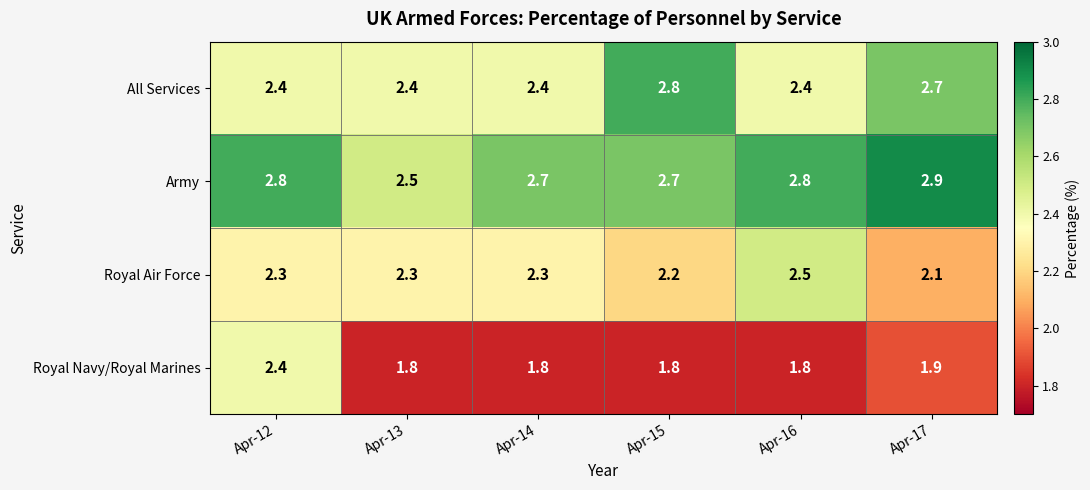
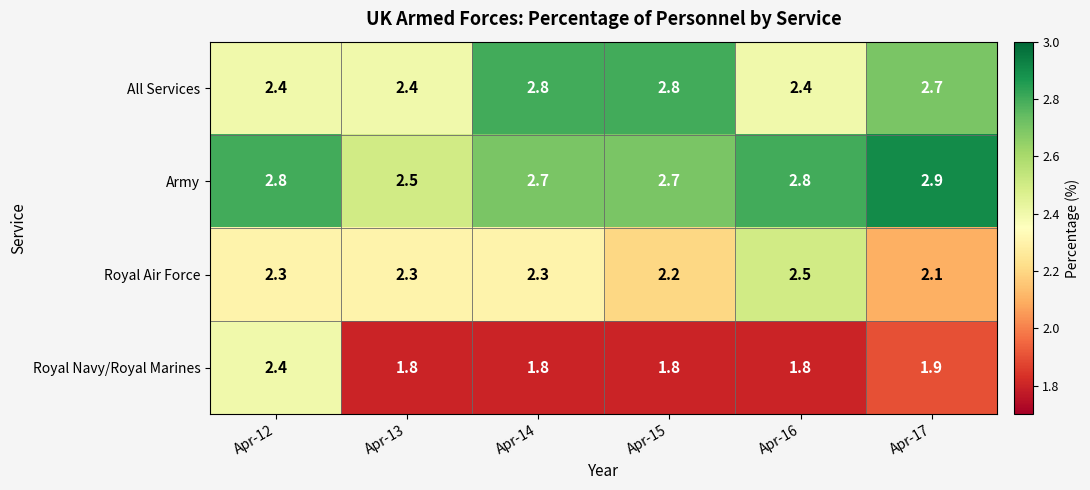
All Services, Apr-14: 2.4 -> 2.8
